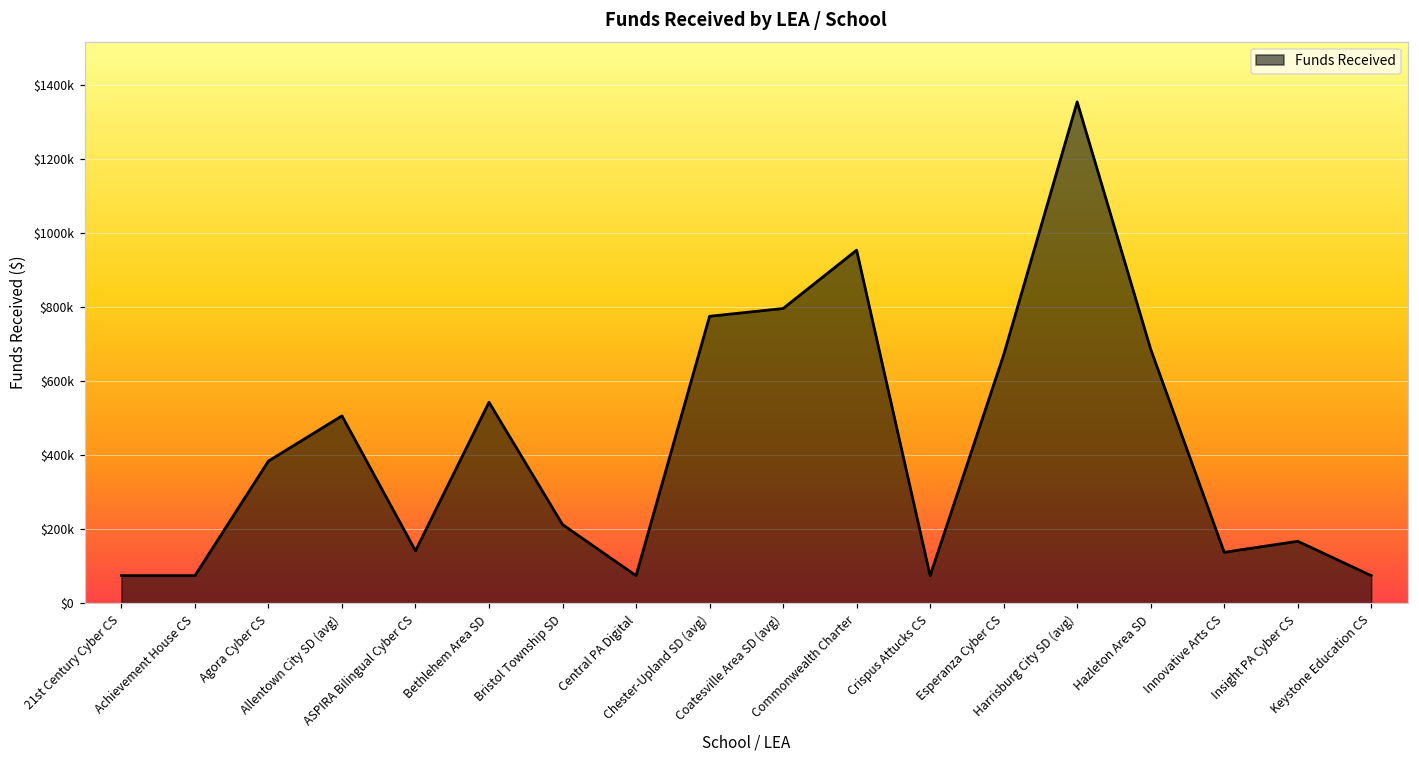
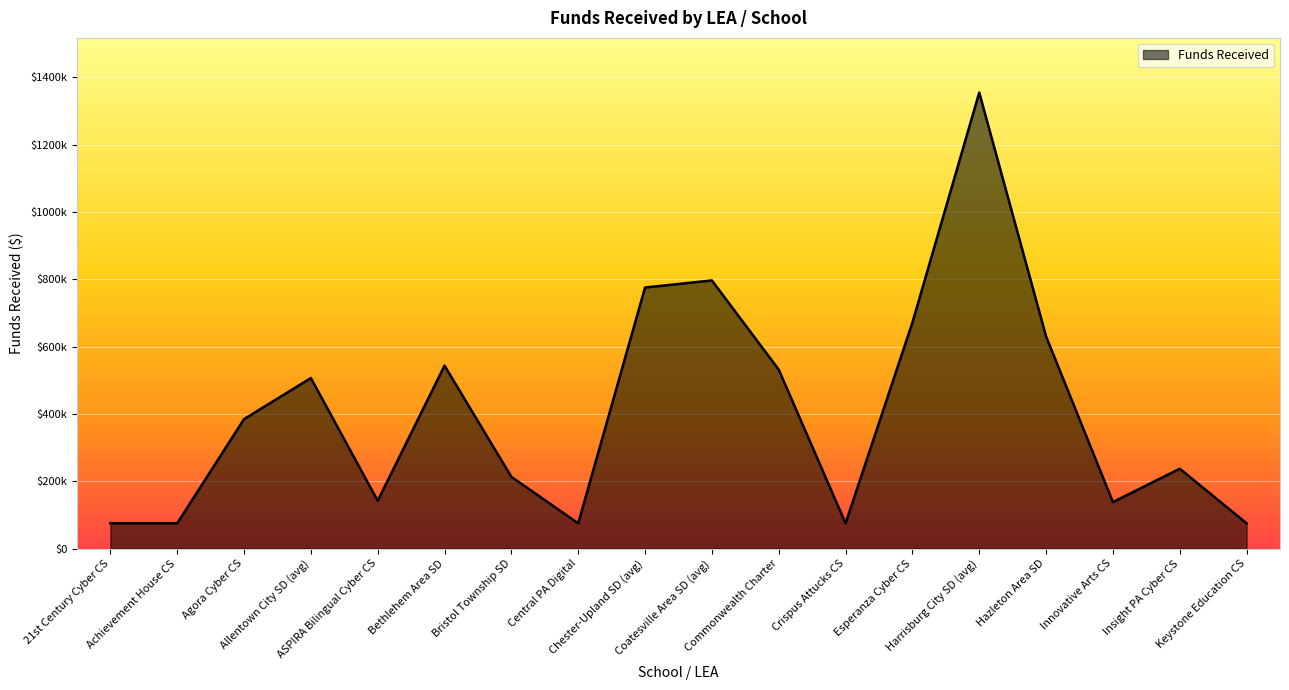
Commonwealth Charter: $950000 -> $530000
Hazleton Area SD: $690000 -> $630000
Insight PA Cyber CS: $170000 -> $240000
